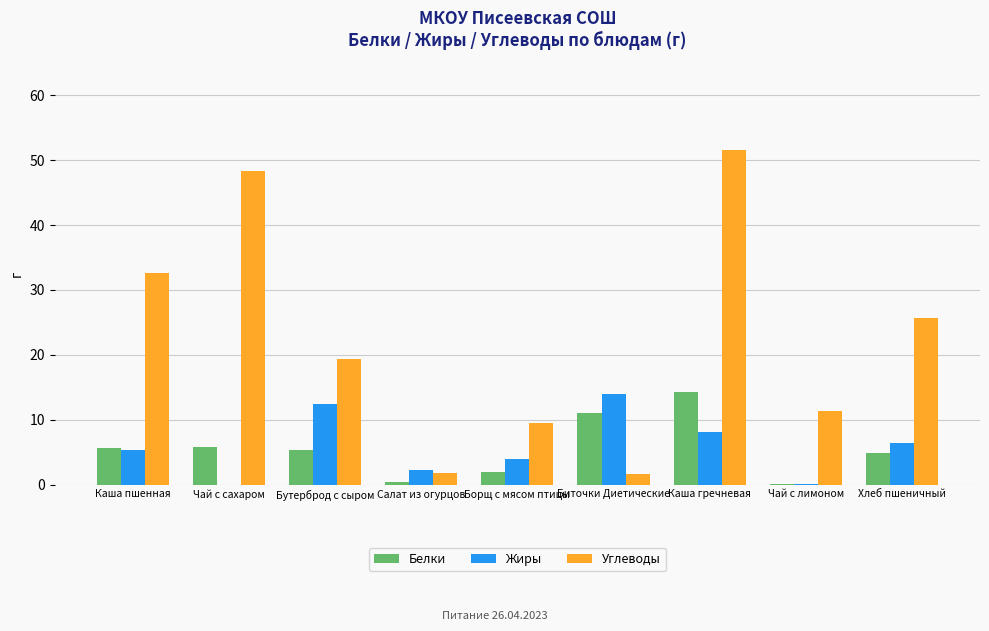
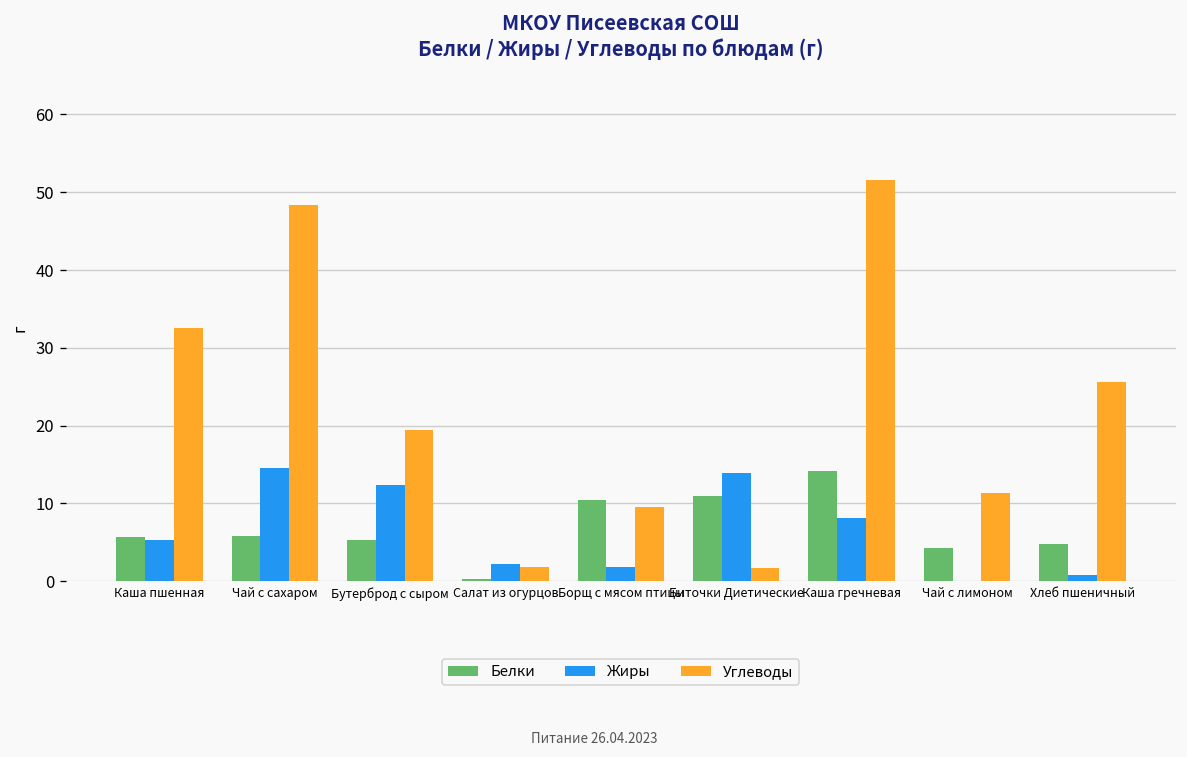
Жиры, Чай с сахаром: 0 -> 15
Белки, Борщ с мясом птицы: 2 -> 10
Жиры, Борщ с мясом птицы: 4 -> 2
Белки, Чай с лимоном: 0 -> 4
Жиры, Хлеб пшеничный: 6 -> 1
